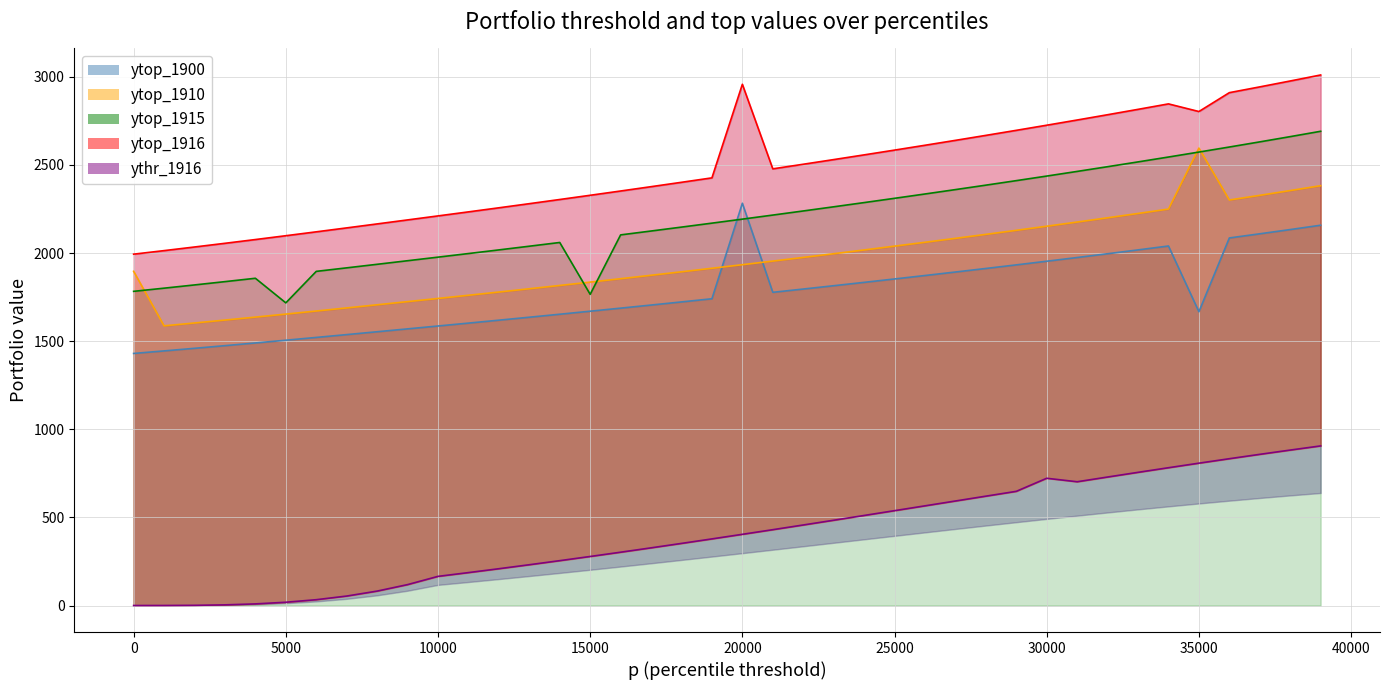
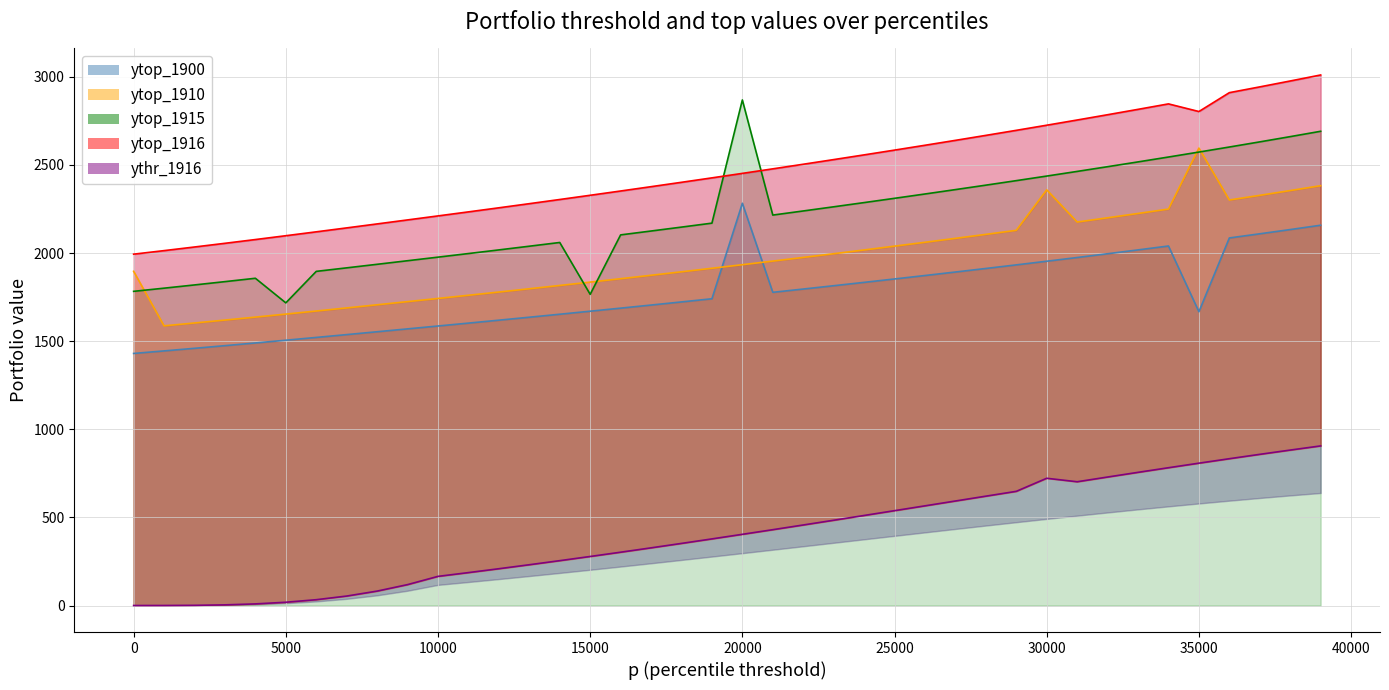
ytop_1915, 20000: 2190 -> 2870
ytop_1916, 20000: 2960 -> 2450
ytop_1910, 30000: 2150 -> 2360
